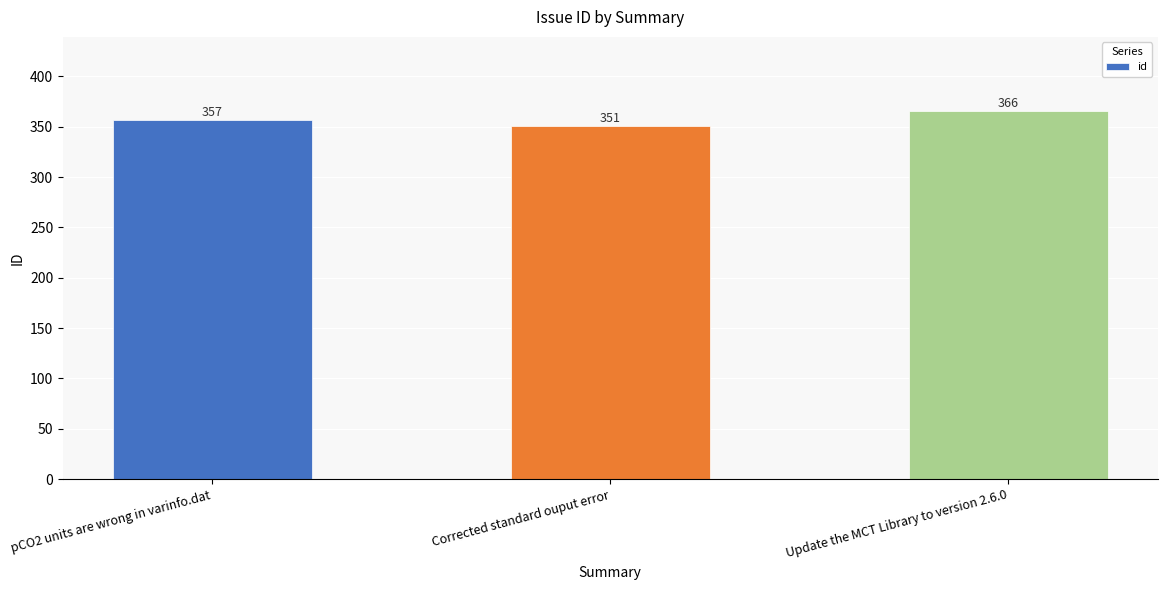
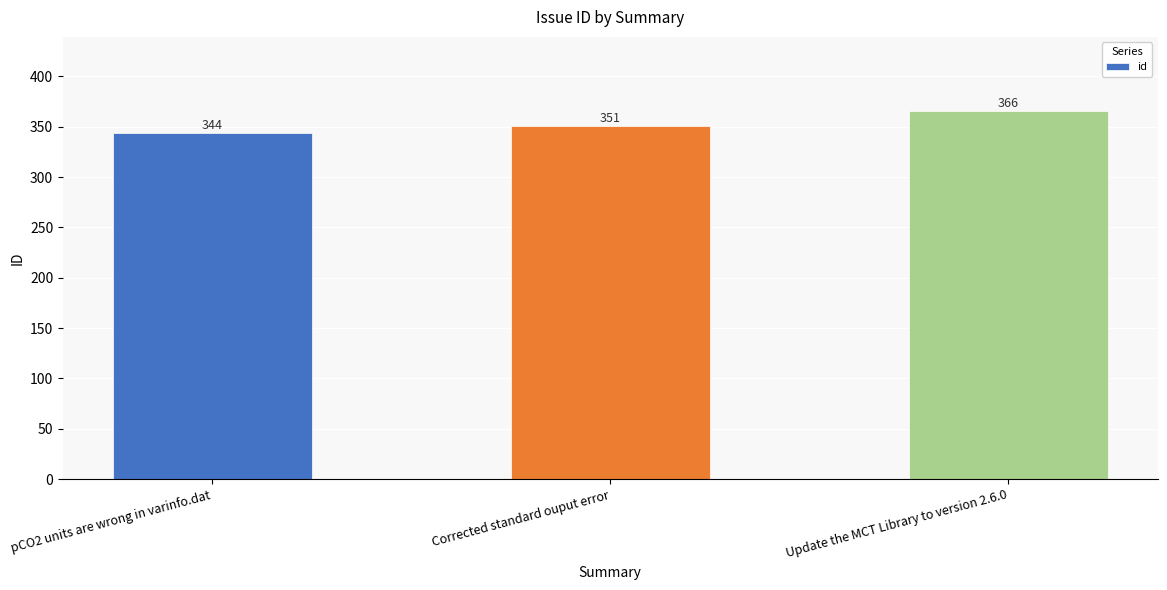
pCO2 units are wrong in varinfo.dat: 357 -> 344
